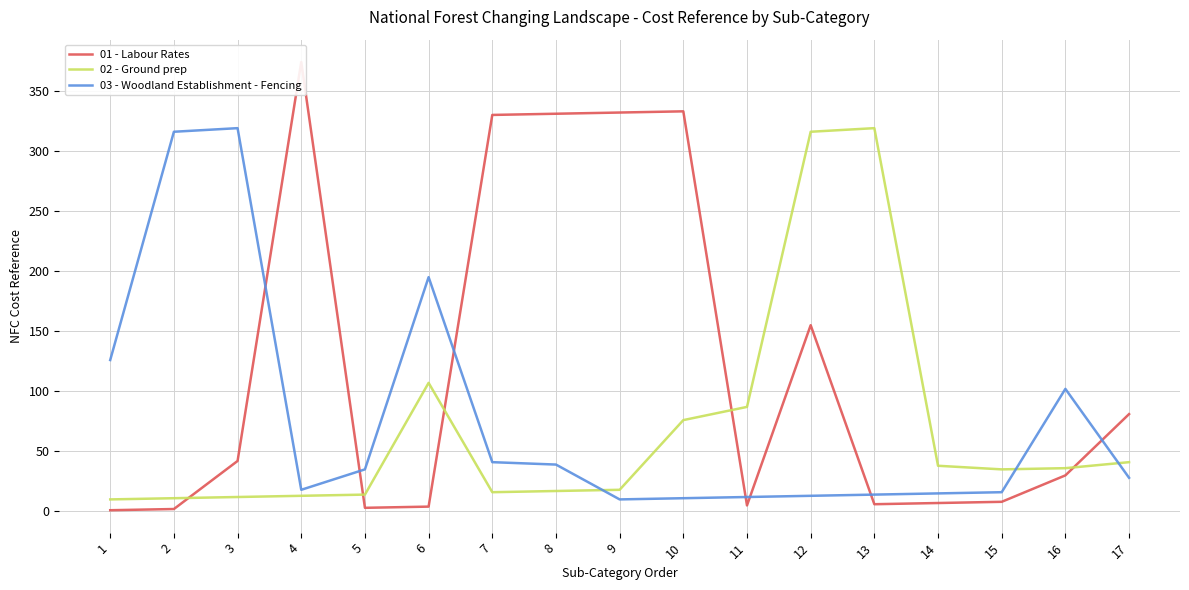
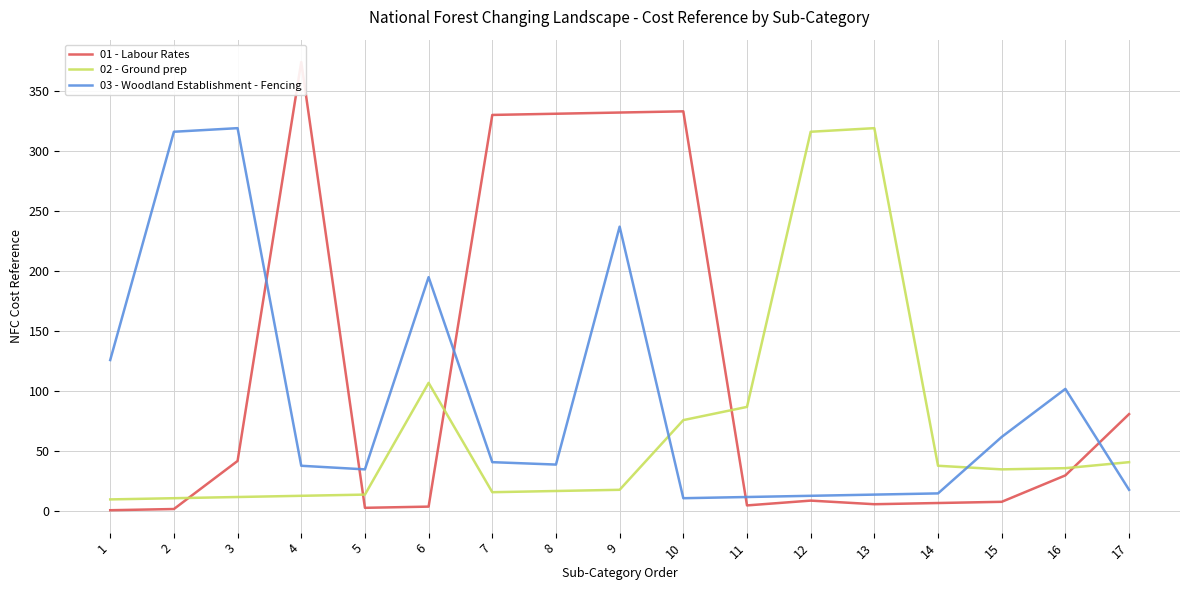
03 - Woodland Establishment - Fencing, 4: 18 -> 38
03 - Woodland Establishment - Fencing, 9: 10 -> 237
01 - Labour Rates, 12: 155 -> 9
03 - Woodland Establishment - Fencing, 15: 16 -> 62
03 - Woodland Establishment - Fencing, 17: 28 -> 18
